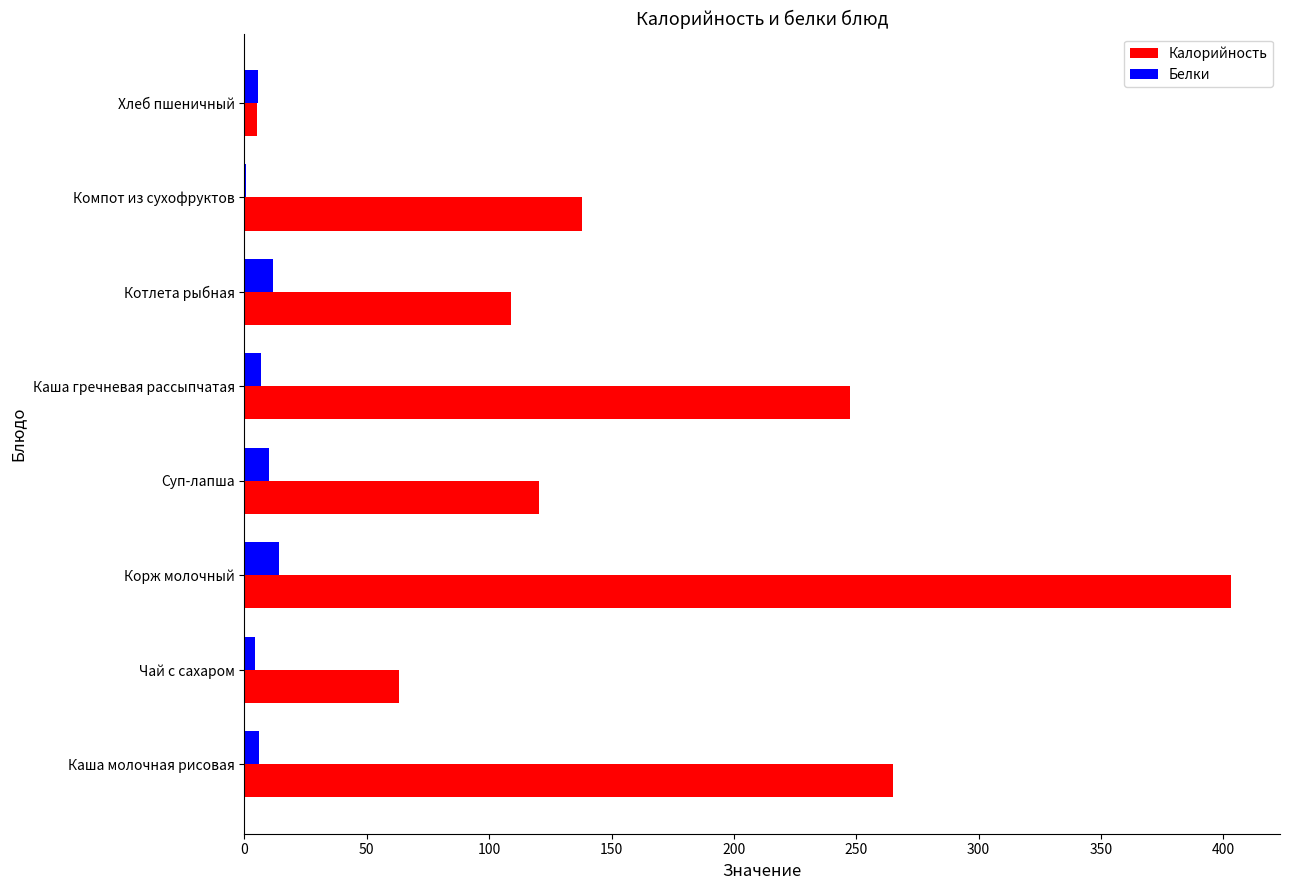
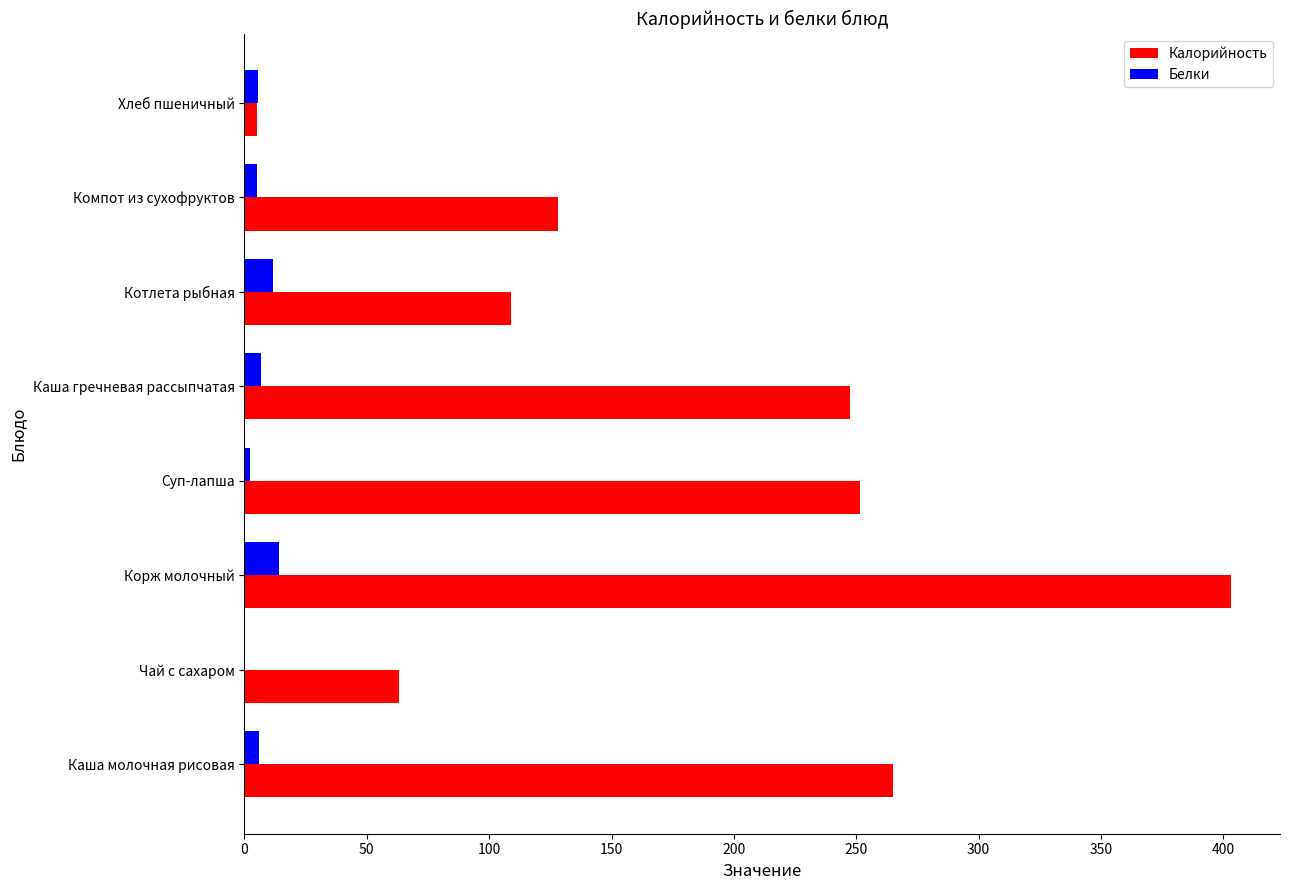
Белки, Компот из сухофруктов: 1 -> 5
Калорийность, Компот из сухофруктов: 138 -> 128
Белки, Суп-лапша: 10 -> 2
Калорийность, Суп-лапша: 120 -> 251
Белки, Чай с сахаром: 4 -> 0
